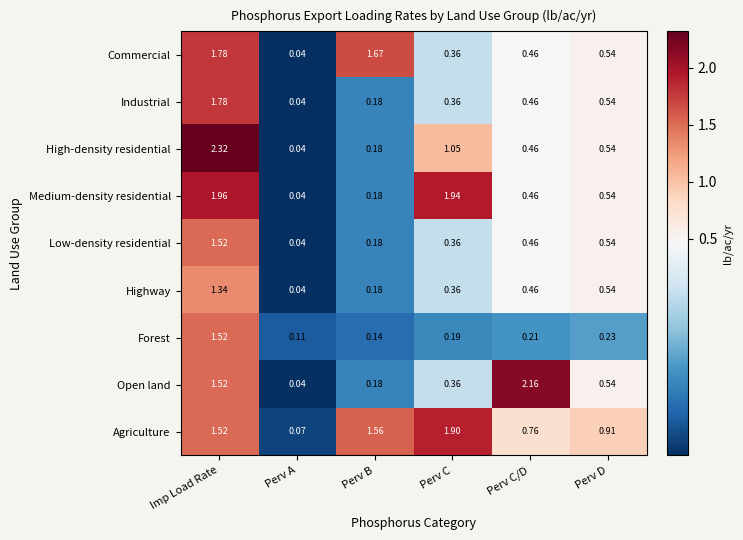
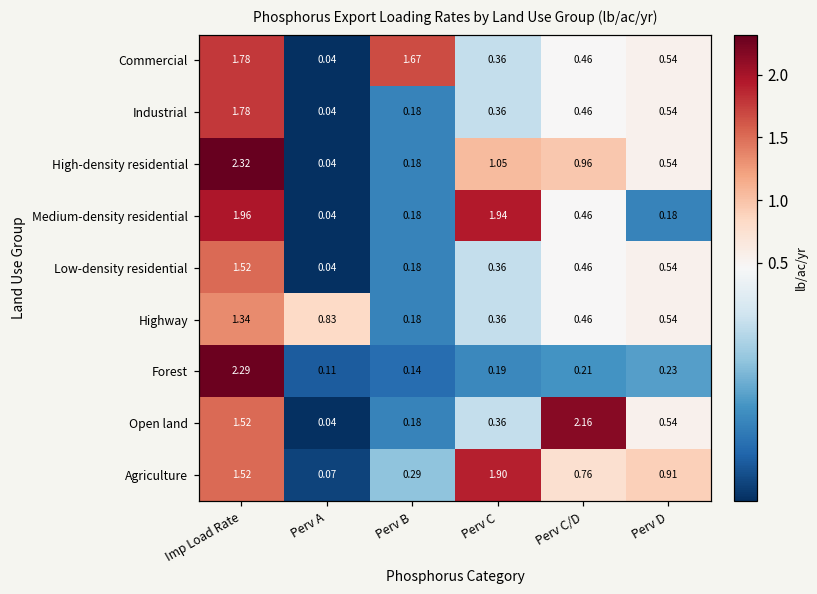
High-density residential, Perv C/D: 0.46 -> 0.96
Medium-density residential, Perv D: 0.54 -> 0.18
Highway, Perv A: 0.04 -> 0.83
Forest, Imp Load Rate: 1.52 -> 2.29
Agriculture, Perv B: 1.56 -> 0.29
